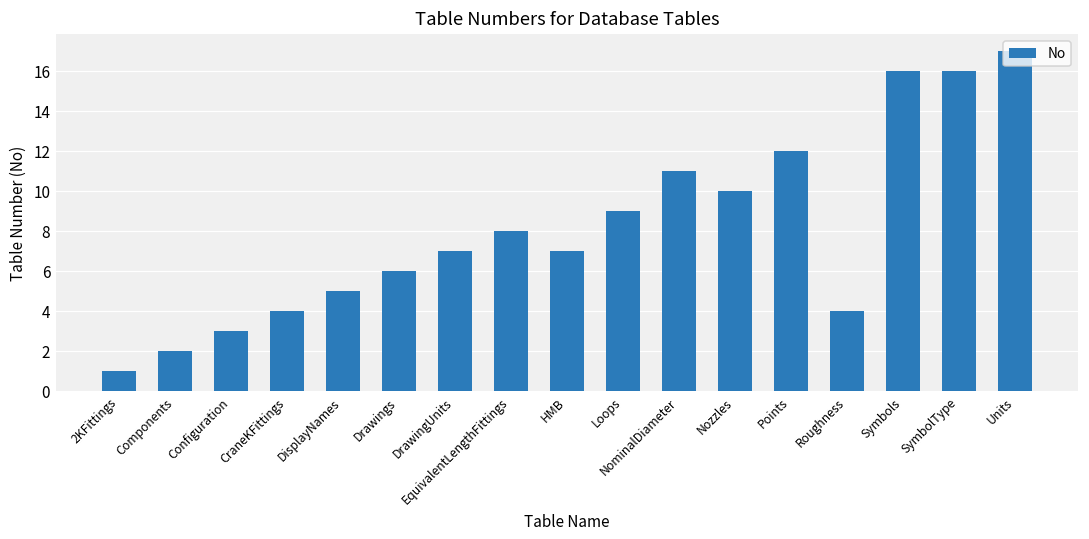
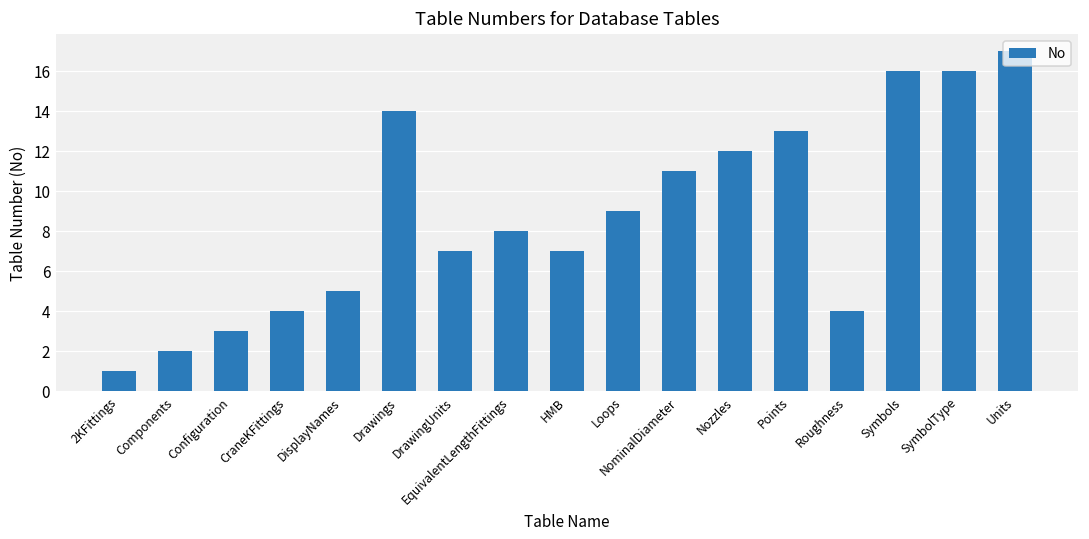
Drawings: 6 -> 14
Nozzles: 10 -> 12
Points: 12 -> 13
